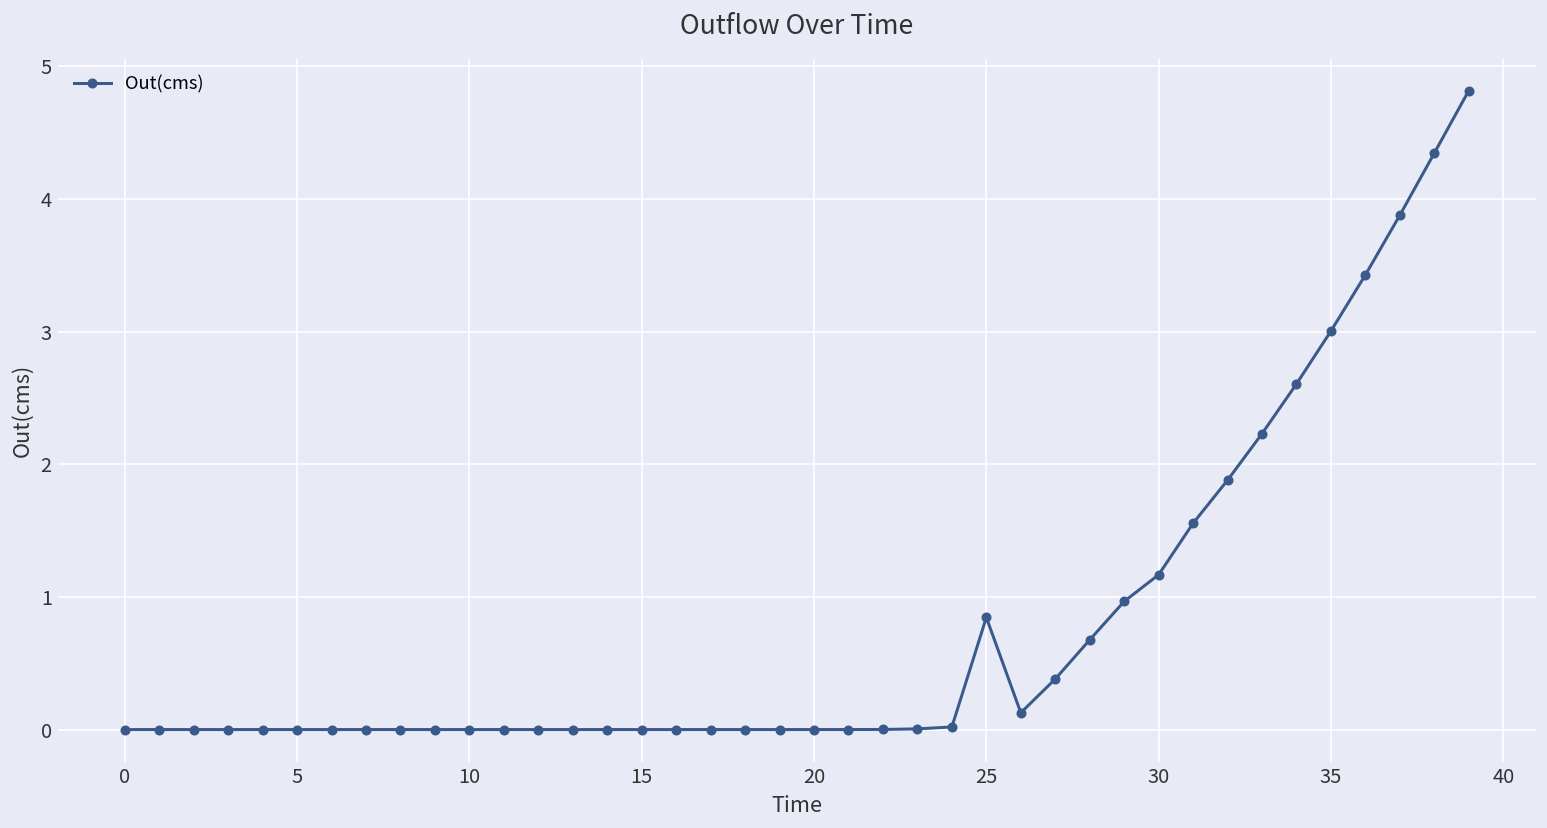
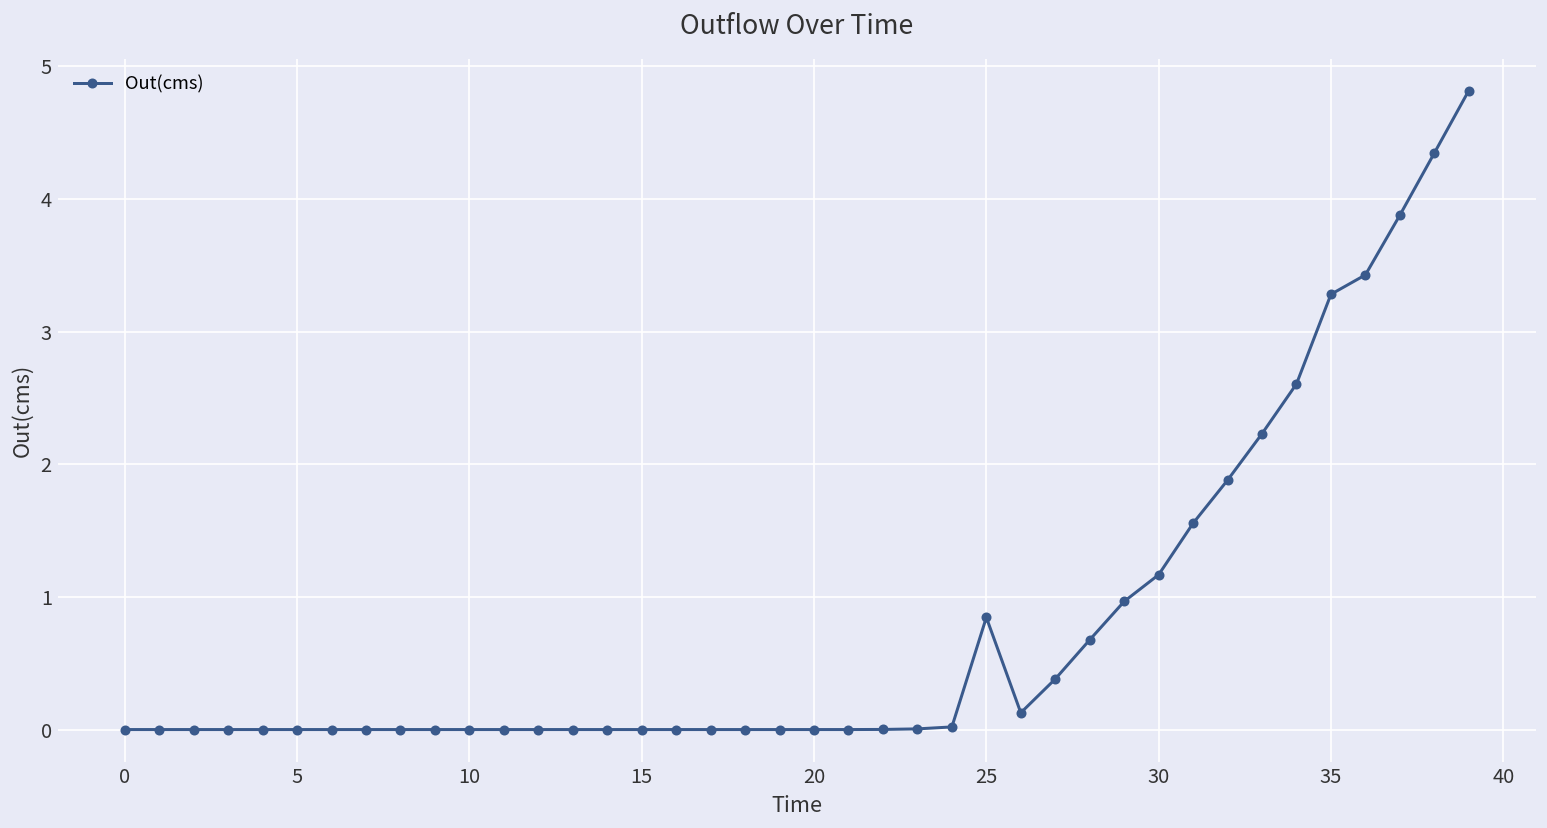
35: 3.00 -> 3.28
